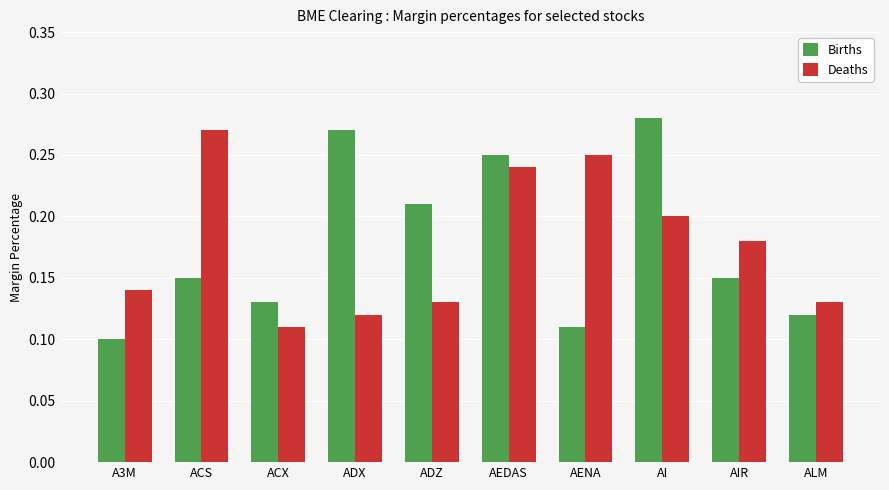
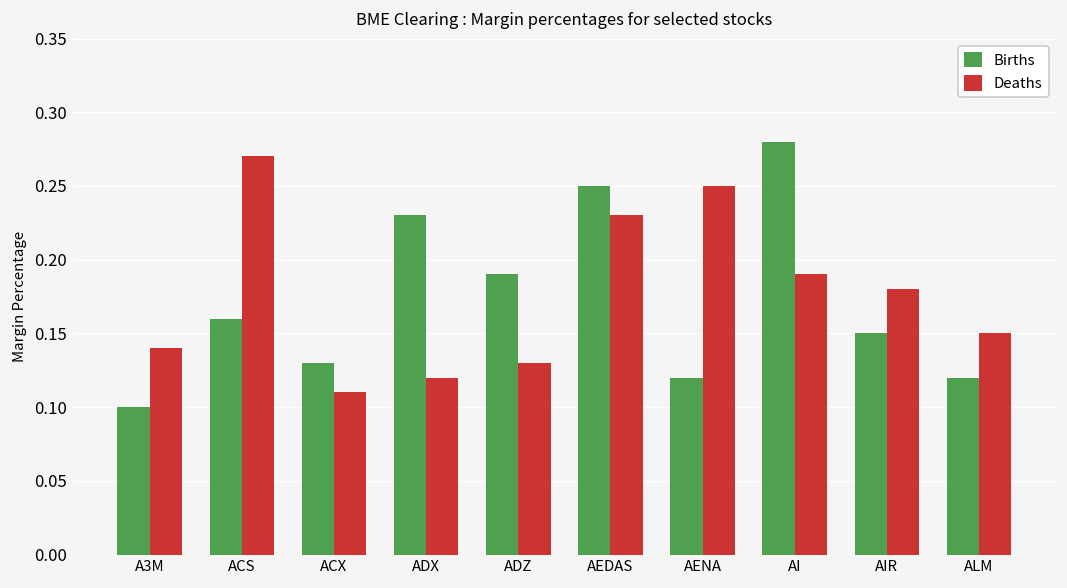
Births, ACS: 0.15 -> 0.16
Births, ADX: 0.27 -> 0.23
Births, ADZ: 0.21 -> 0.19
Deaths, AEDAS: 0.24 -> 0.23
Births, AENA: 0.11 -> 0.12
Deaths, AI: 0.20 -> 0.19
Deaths, ALM: 0.13 -> 0.15
